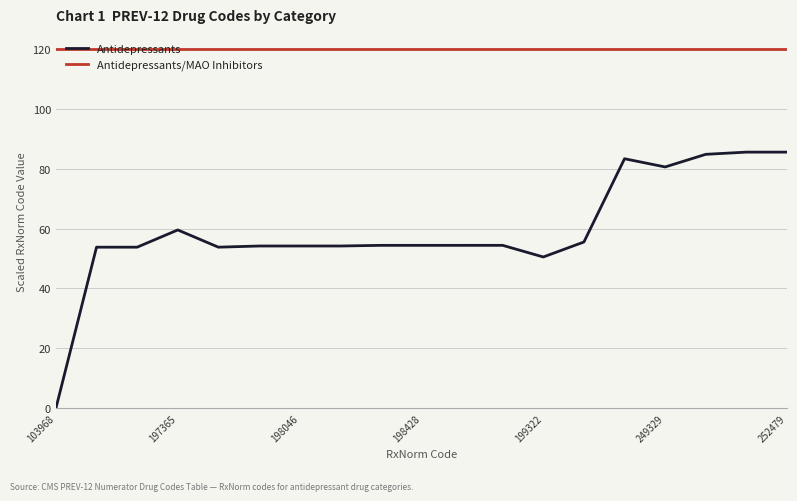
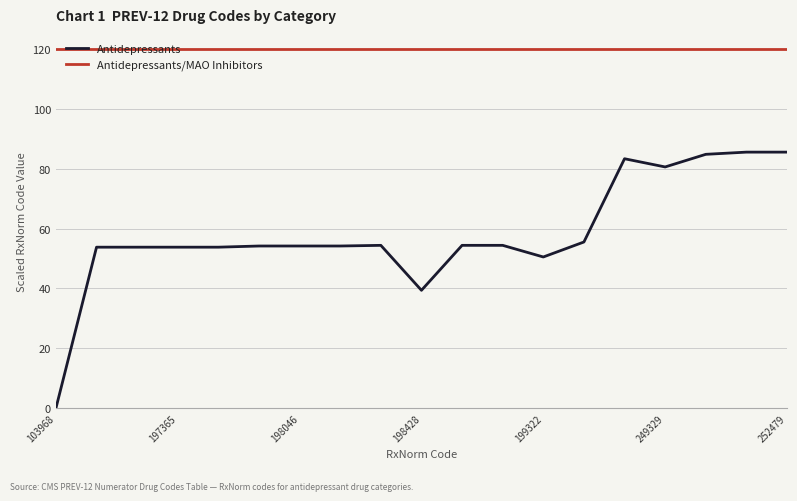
Antidepressants, 197365: 60 -> 54
Antidepressants, 198428: 54 -> 39
